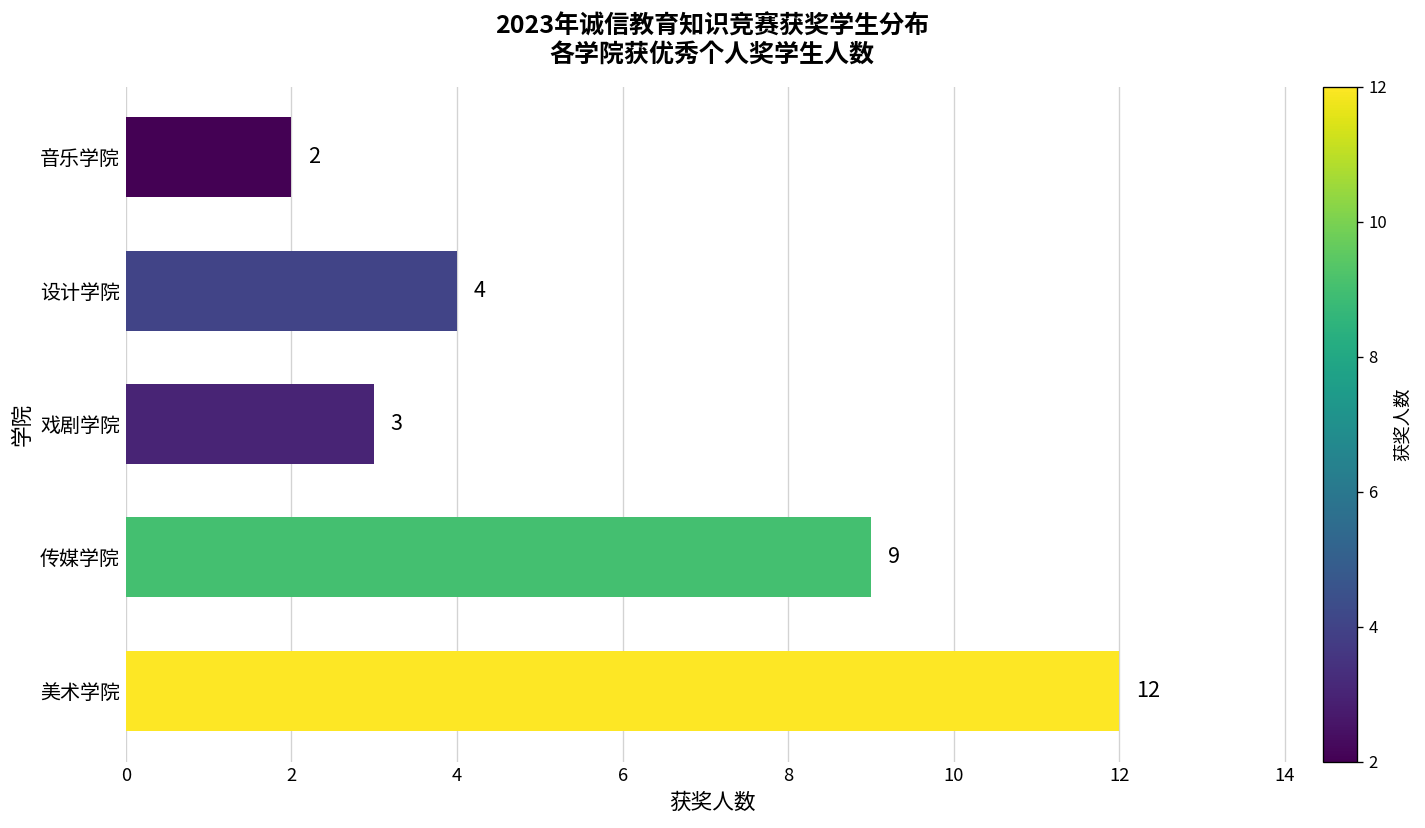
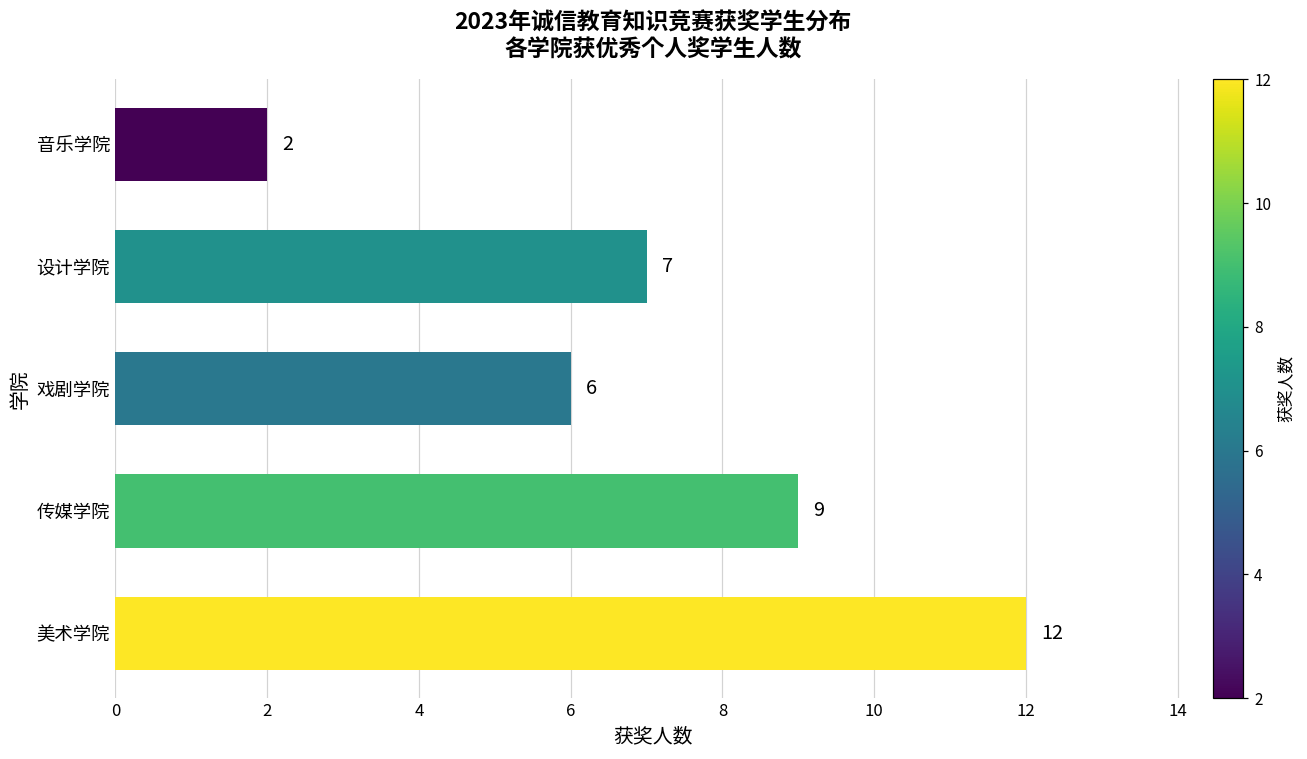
设计学院: 4 -> 7
戏剧学院: 3 -> 6
